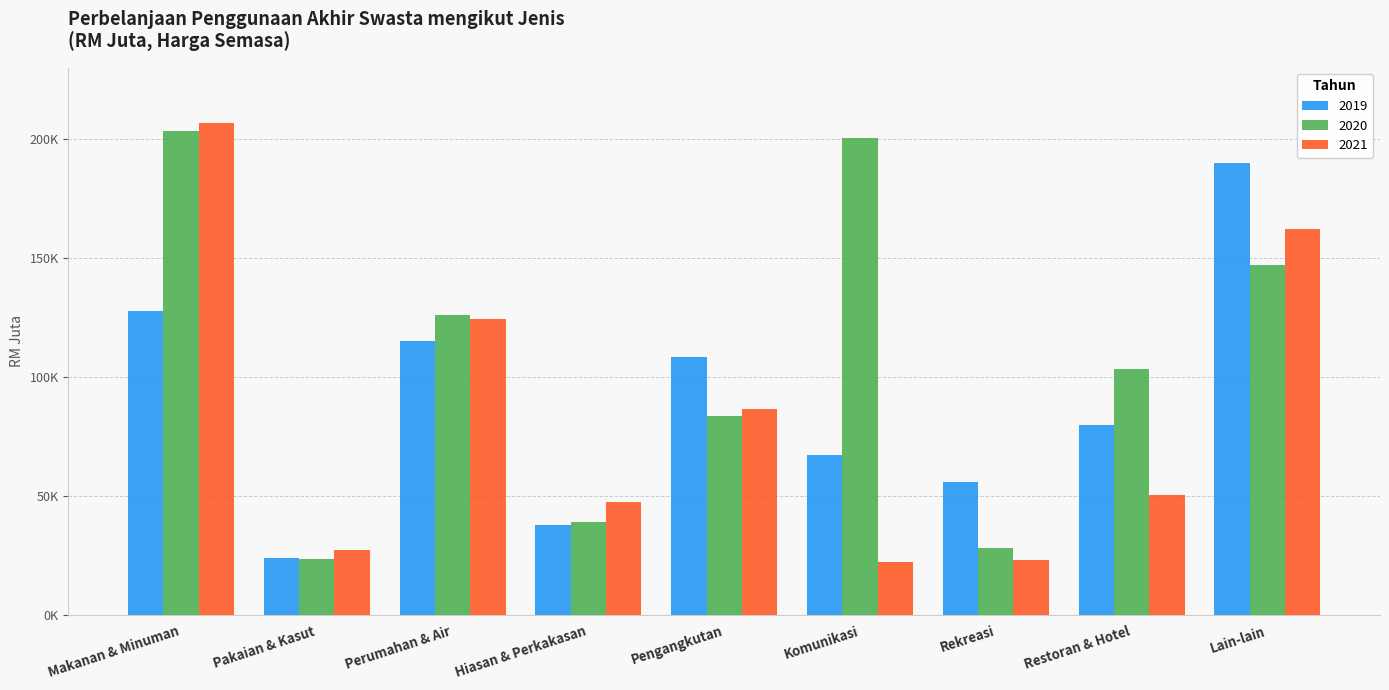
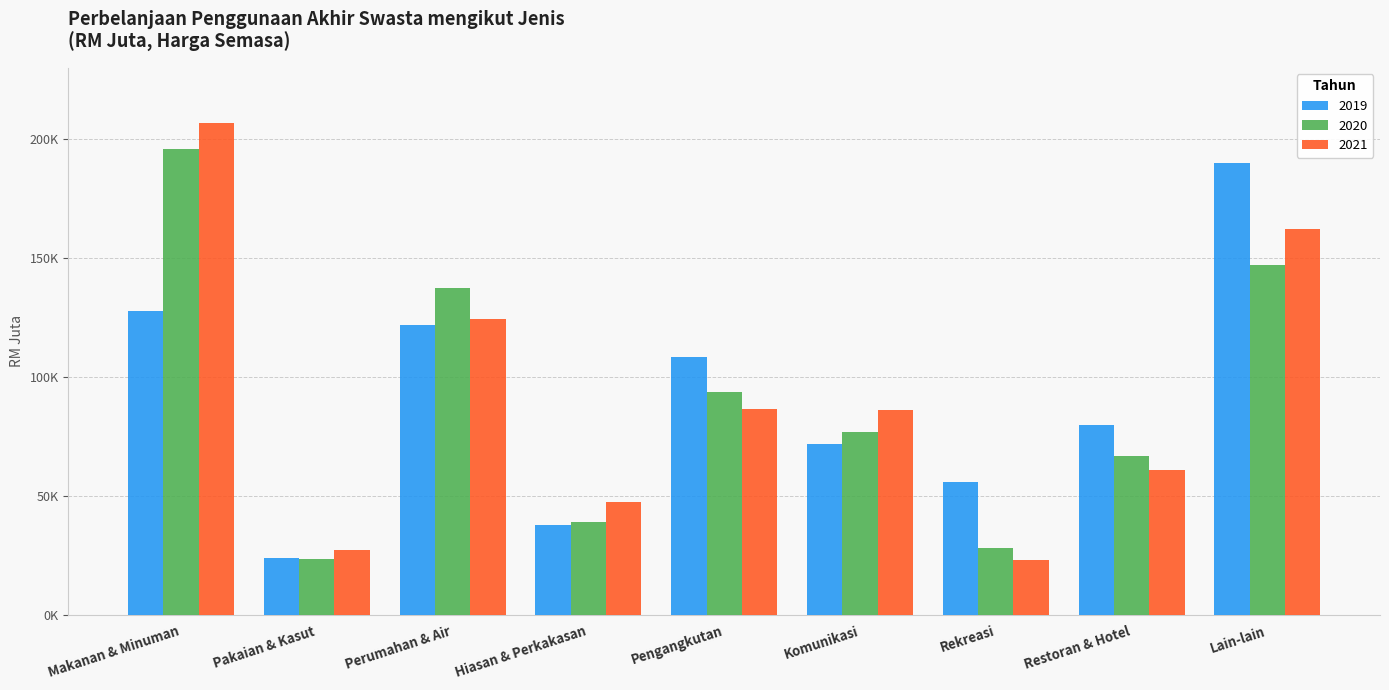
2020, Makanan & Minuman: 203000 -> 196000
2019, Perumahan & Air: 115000 -> 122000
2020, Perumahan & Air: 126000 -> 137000
2020, Pengangkutan: 83000 -> 94000
2019, Komunikasi: 67000 -> 72000
2020, Komunikasi: 200000 -> 77000
2021, Komunikasi: 22000 -> 86000
2020, Restoran & Hotel: 103000 -> 67000
2021, Restoran & Hotel: 50000 -> 61000
